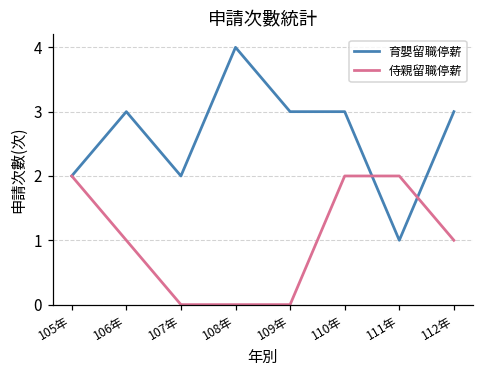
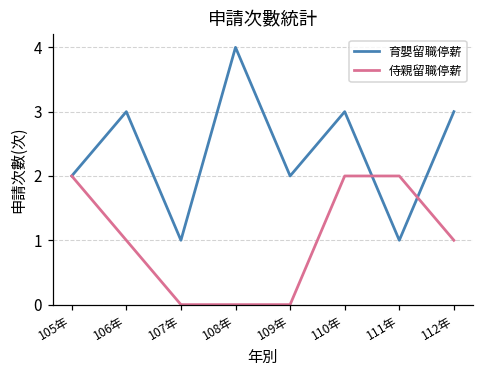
育嬰留職停薪, 107年: 2 -> 1
育嬰留職停薪, 109年: 3 -> 2
